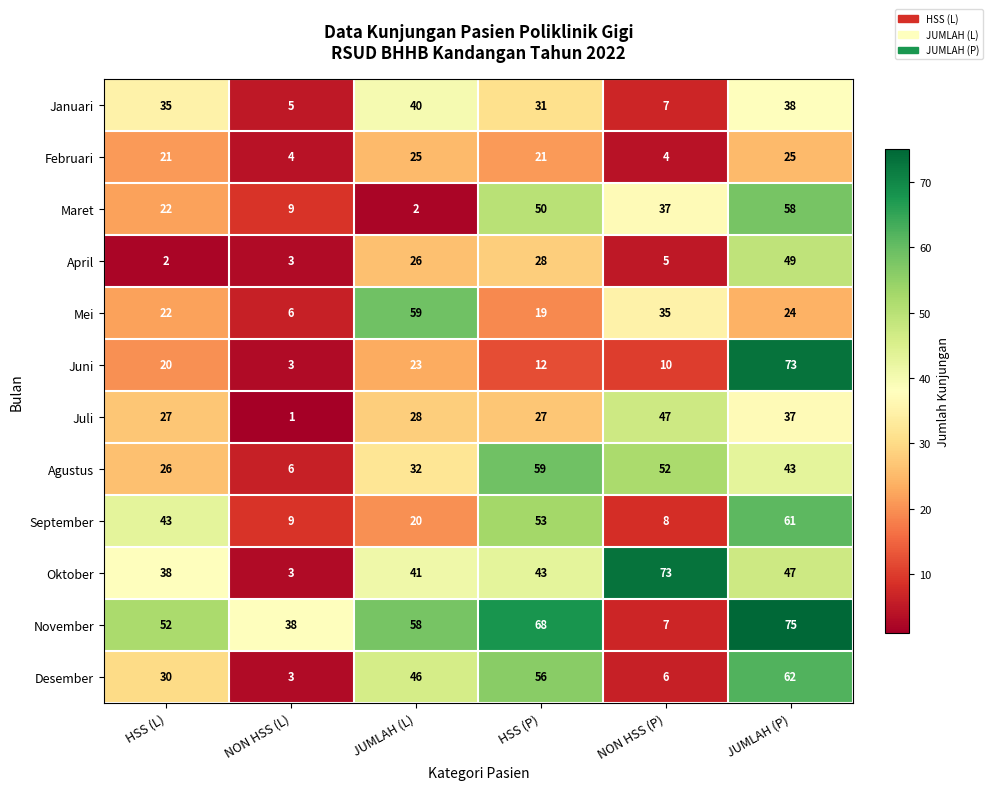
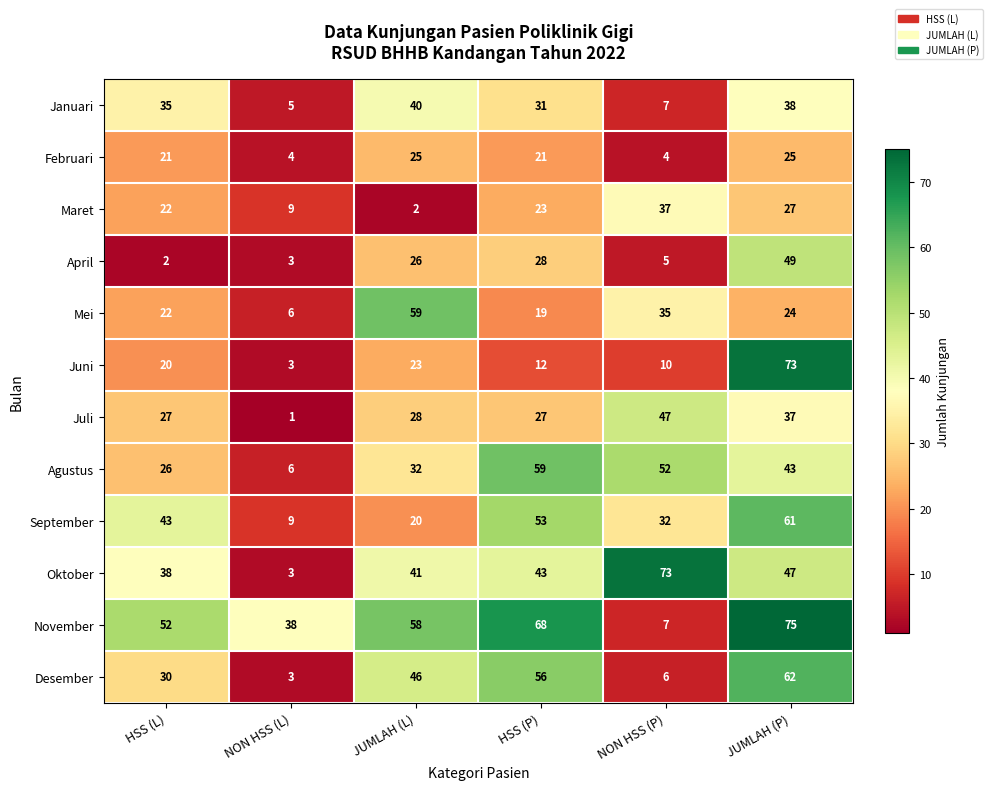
Maret, HSS (P): 50 -> 23
Maret, JUMLAH (P): 58 -> 27
September, NON HSS (P): 8 -> 32
